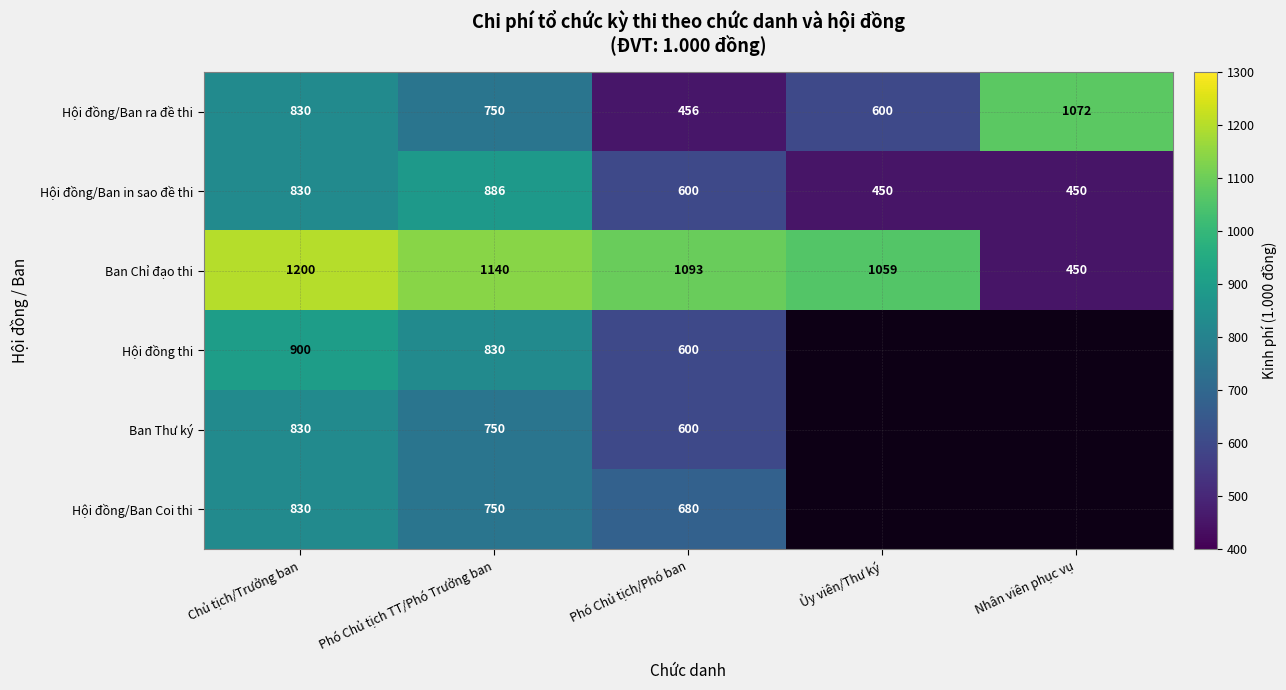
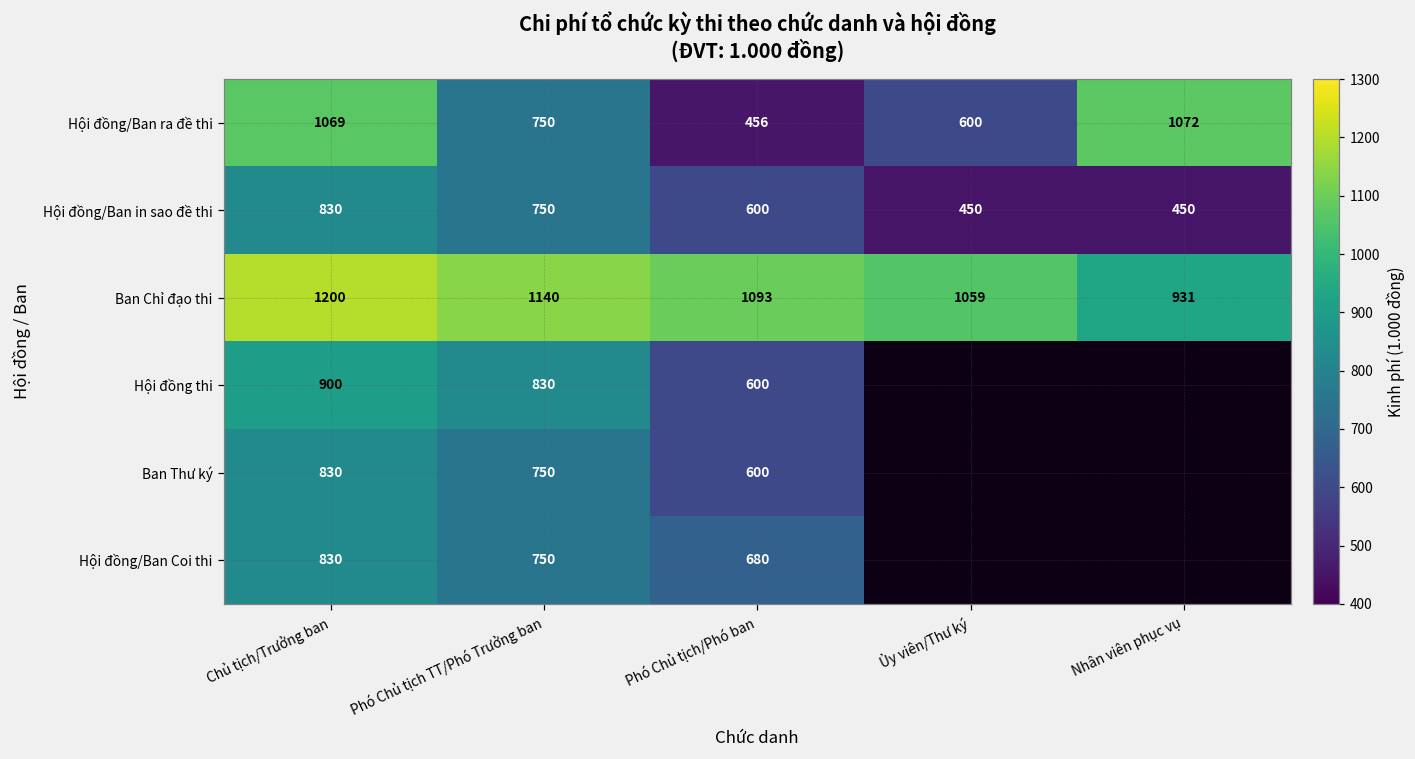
Hội đồng/Ban ra đề thi, Chủ tịch/Trưởng ban: 830 -> 1069
Hội đồng/Ban in sao đề thi, Phó Chủ tịch TT/Phó Trưởng ban: 886 -> 750
Ban Chỉ đạo thi, Nhân viên phục vụ: 450 -> 931
